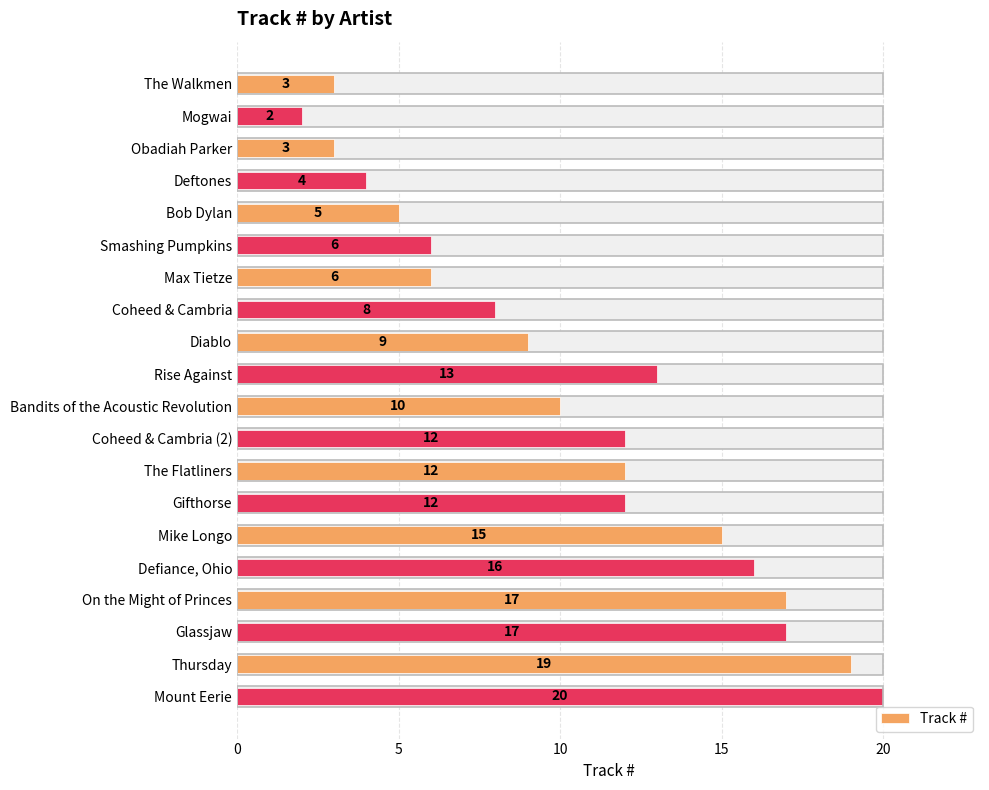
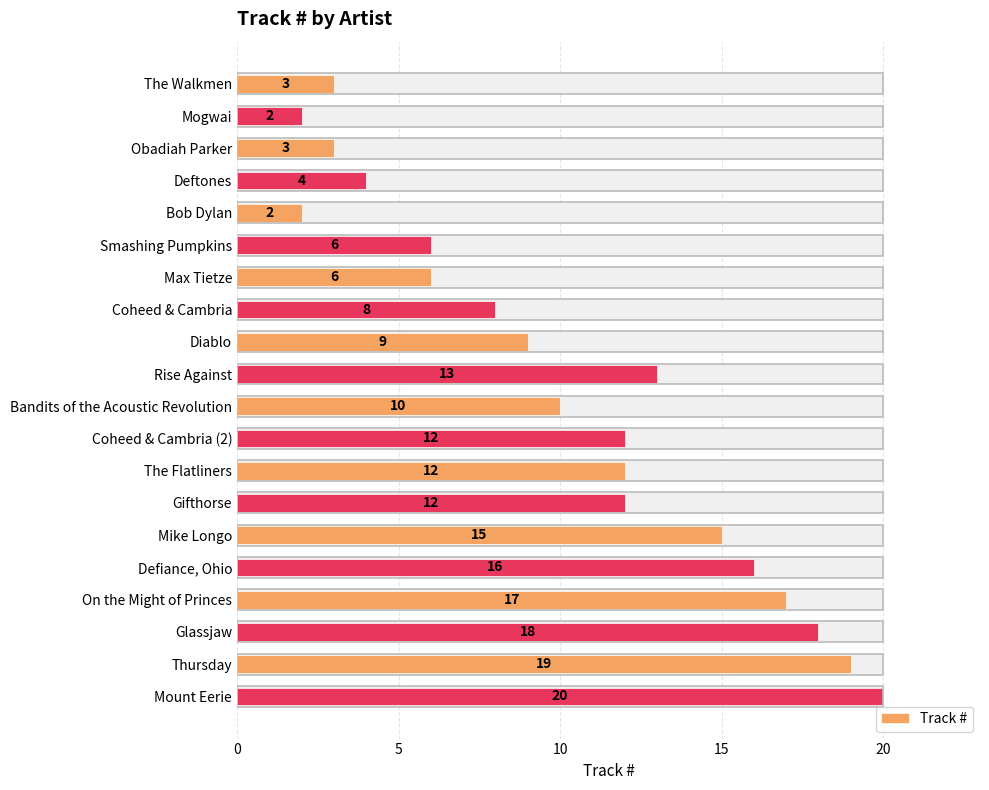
Track #, Bob Dylan: 5 -> 2
Track #, Glassjaw: 17 -> 18
